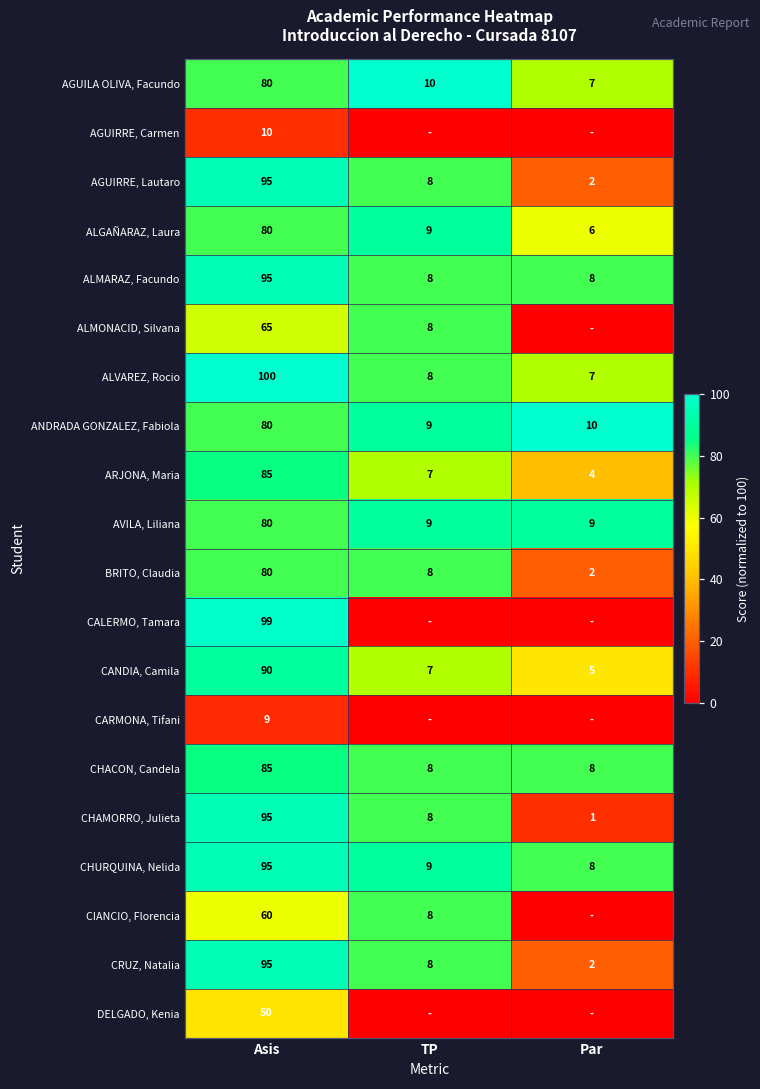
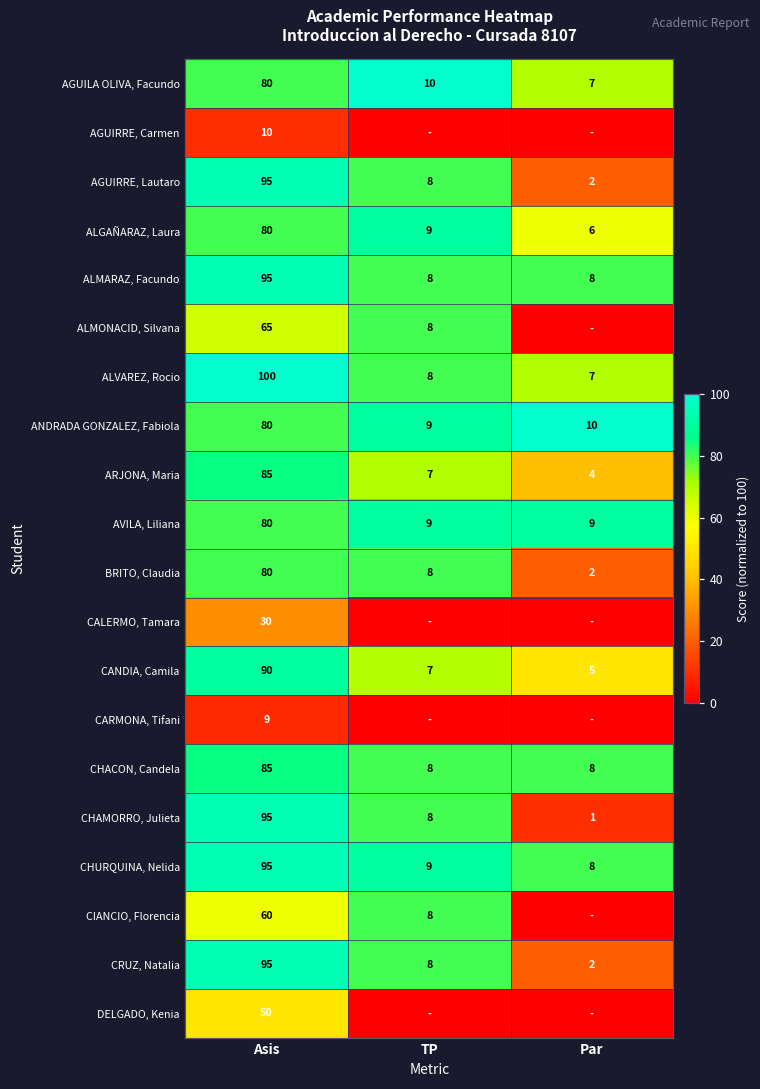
CALERMO, Tamara, Asis: 99 -> 30
